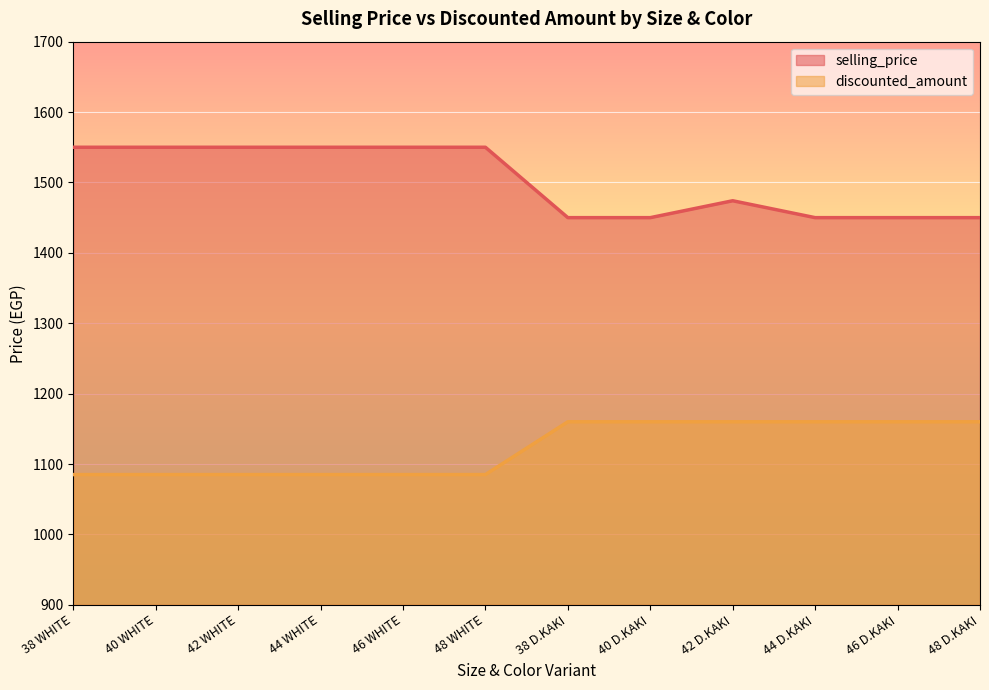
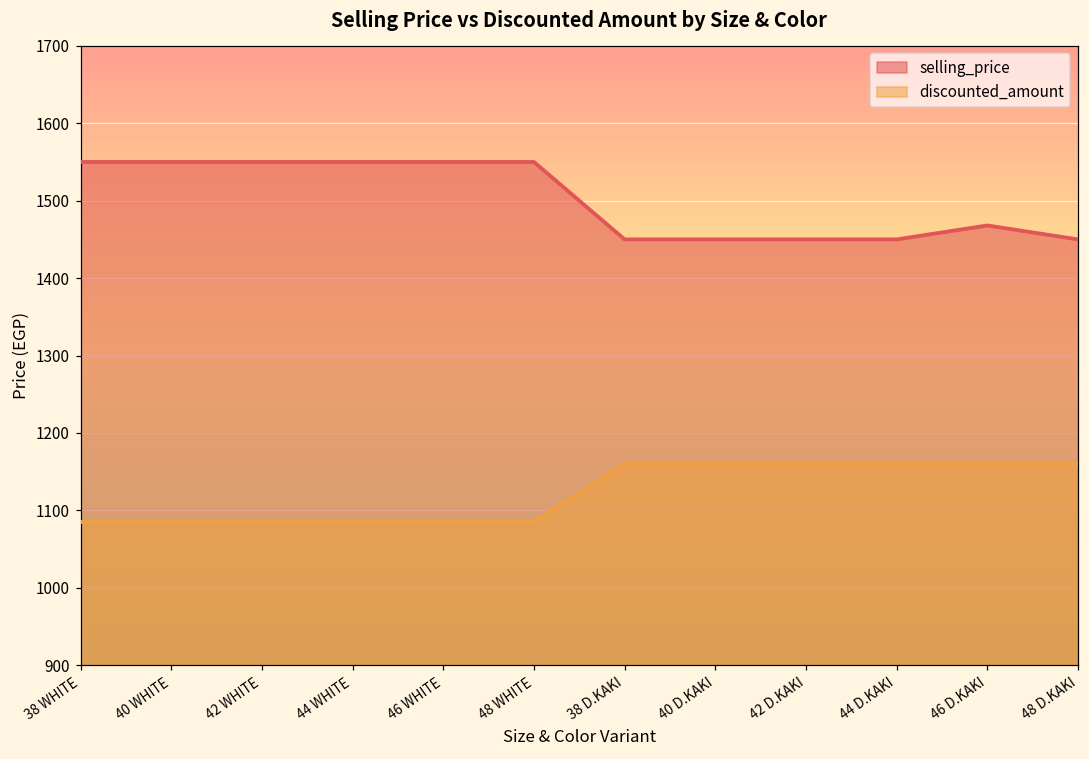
selling_price, 42 D.KAKI: 1470 -> 1450
selling_price, 46 D.KAKI: 1450 -> 1470
